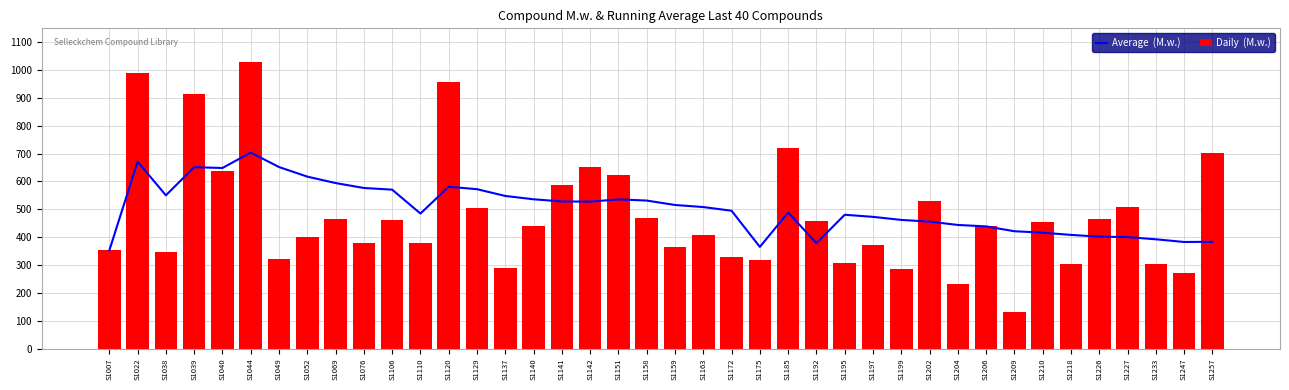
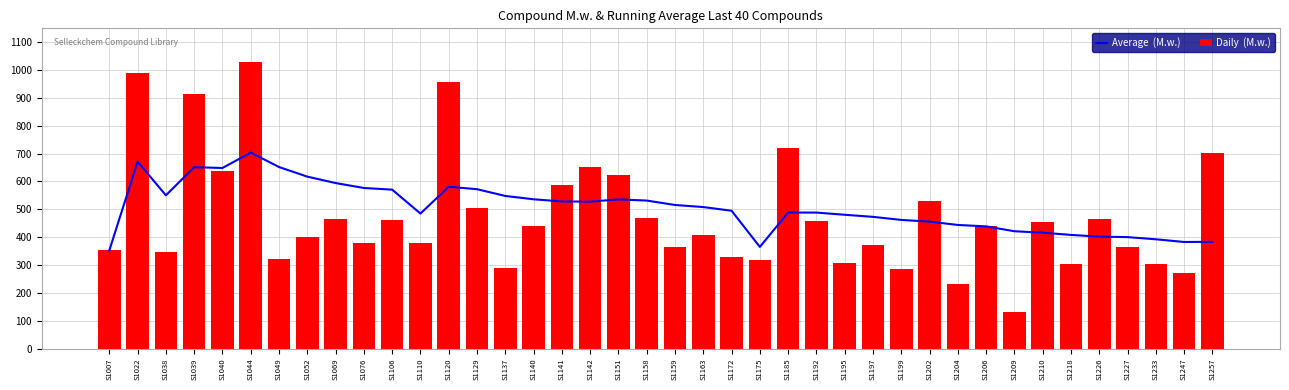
Average (M.w.), S1192: 380 -> 490
Daily (M.w.), S1227: 510 -> 370
